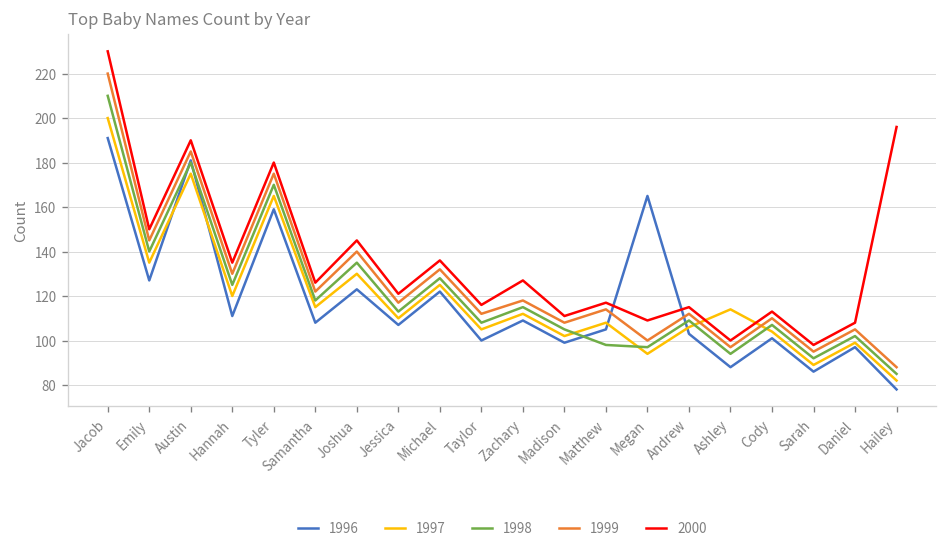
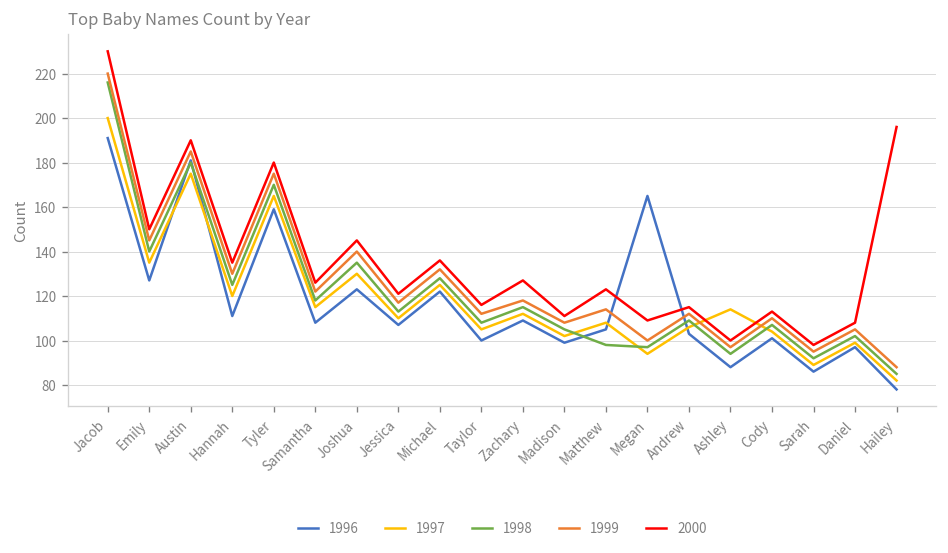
1998, Jacob: 210 -> 216
2000, Matthew: 117 -> 123
